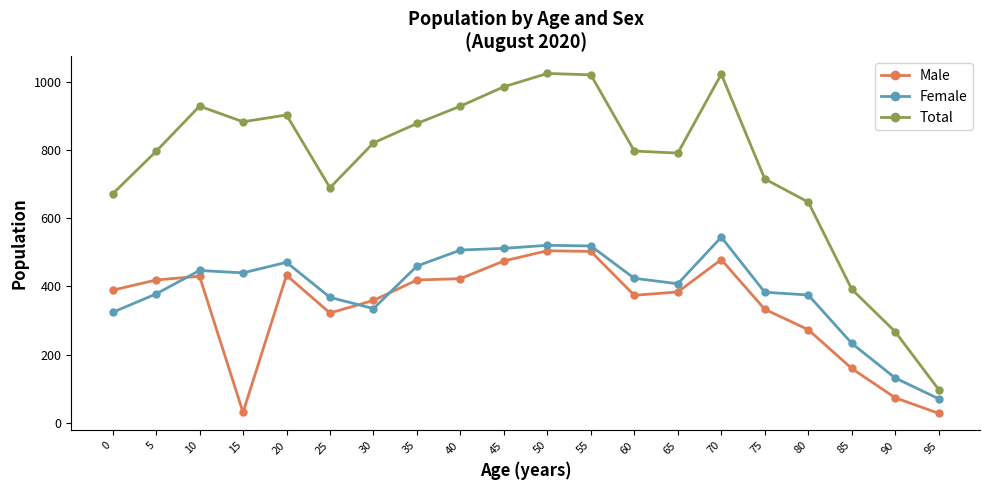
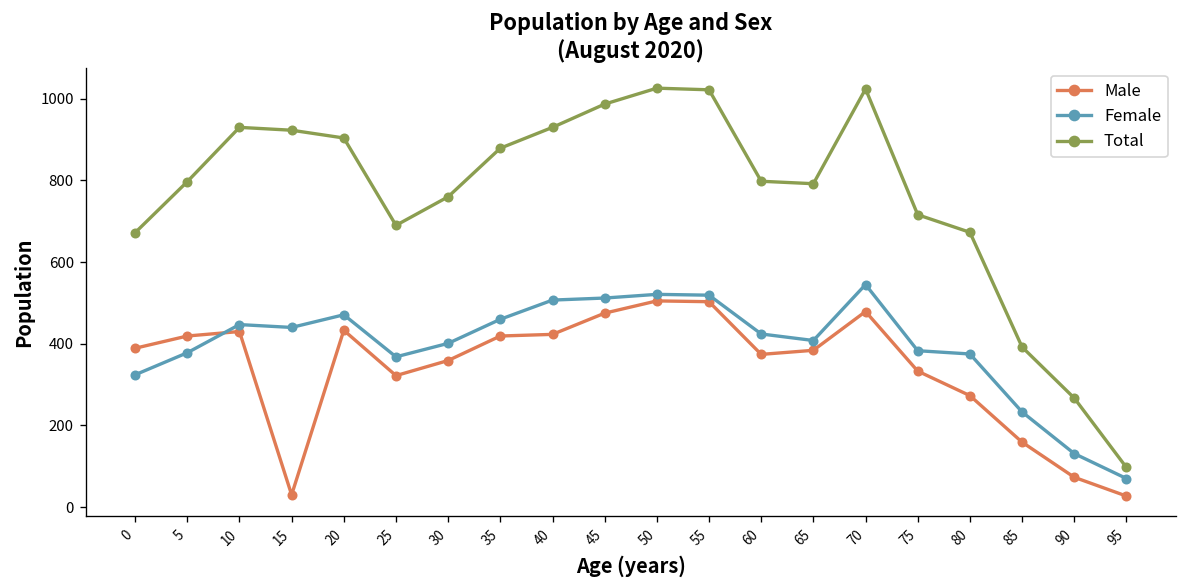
Total, 15: 880 -> 920
Female, 30: 340 -> 400
Total, 30: 820 -> 760
Total, 80: 650 -> 670
